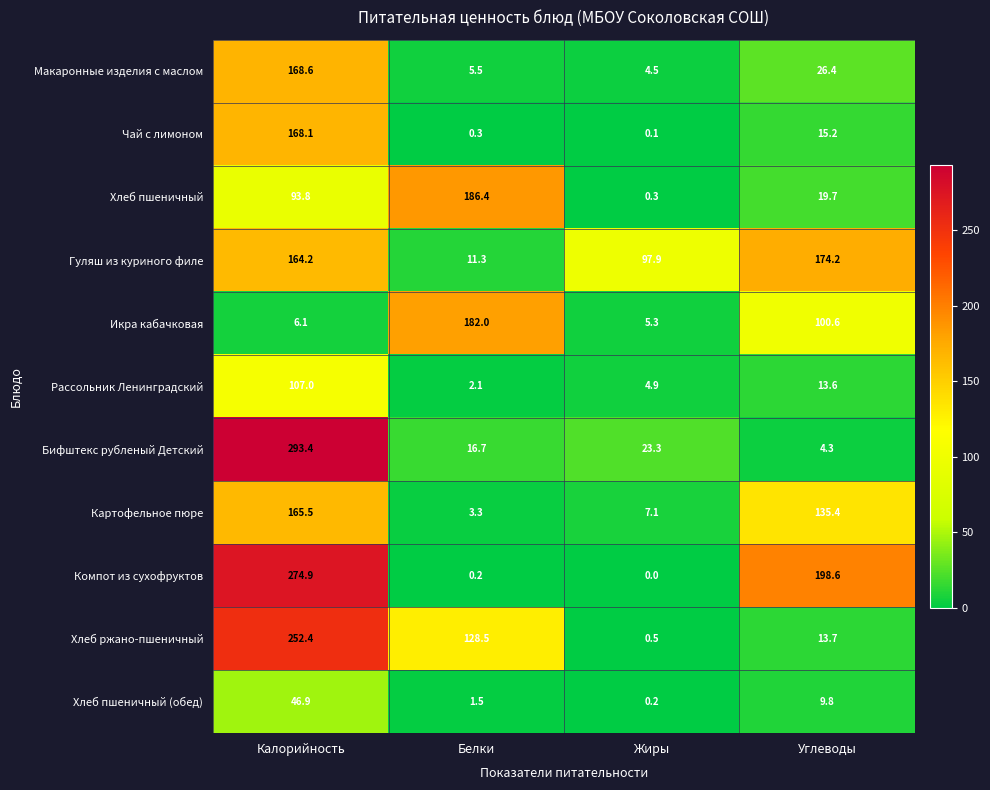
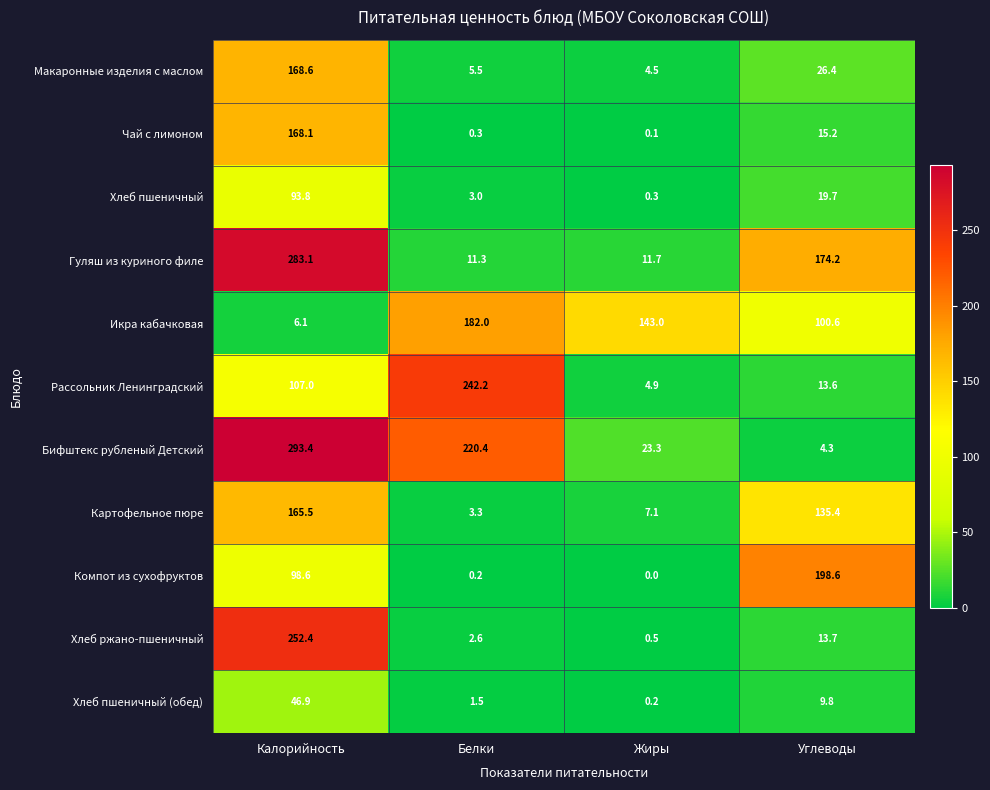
Хлеб пшеничный, Белки: 186.4 -> 3.0
Гуляш из куриного филе, Калорийность: 164.2 -> 283.1
Гуляш из куриного филе, Жиры: 97.9 -> 11.7
Икра кабачковая, Жиры: 5.3 -> 143.0
Рассольник Ленинградский, Белки: 2.1 -> 242.2
Бифштекс рубленый Детский, Белки: 16.7 -> 220.4
Компот из сухофруктов, Калорийность: 274.9 -> 98.6
Хлеб ржано-пшеничный, Белки: 128.5 -> 2.6
